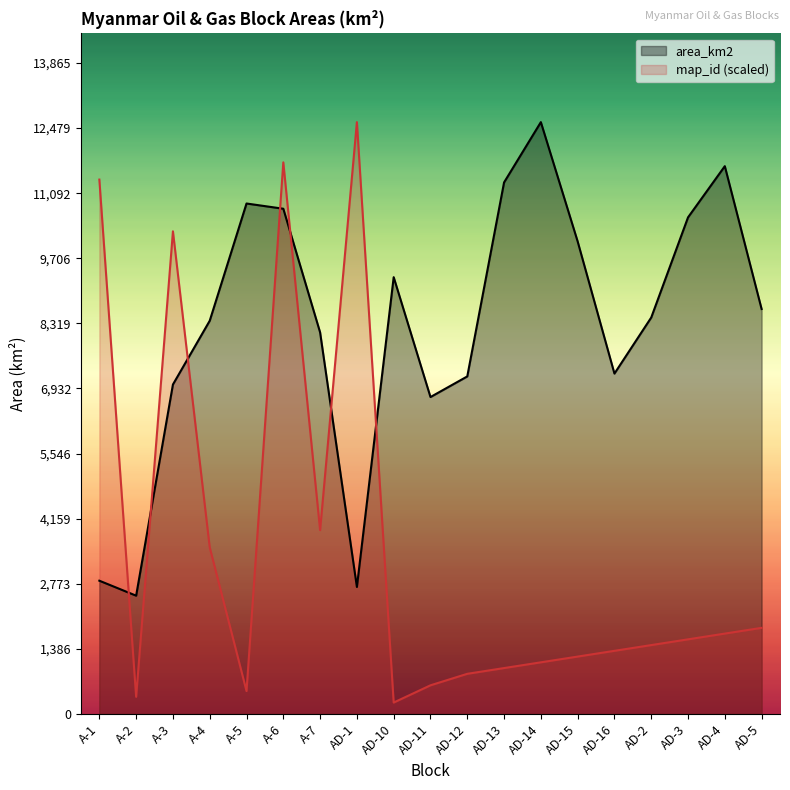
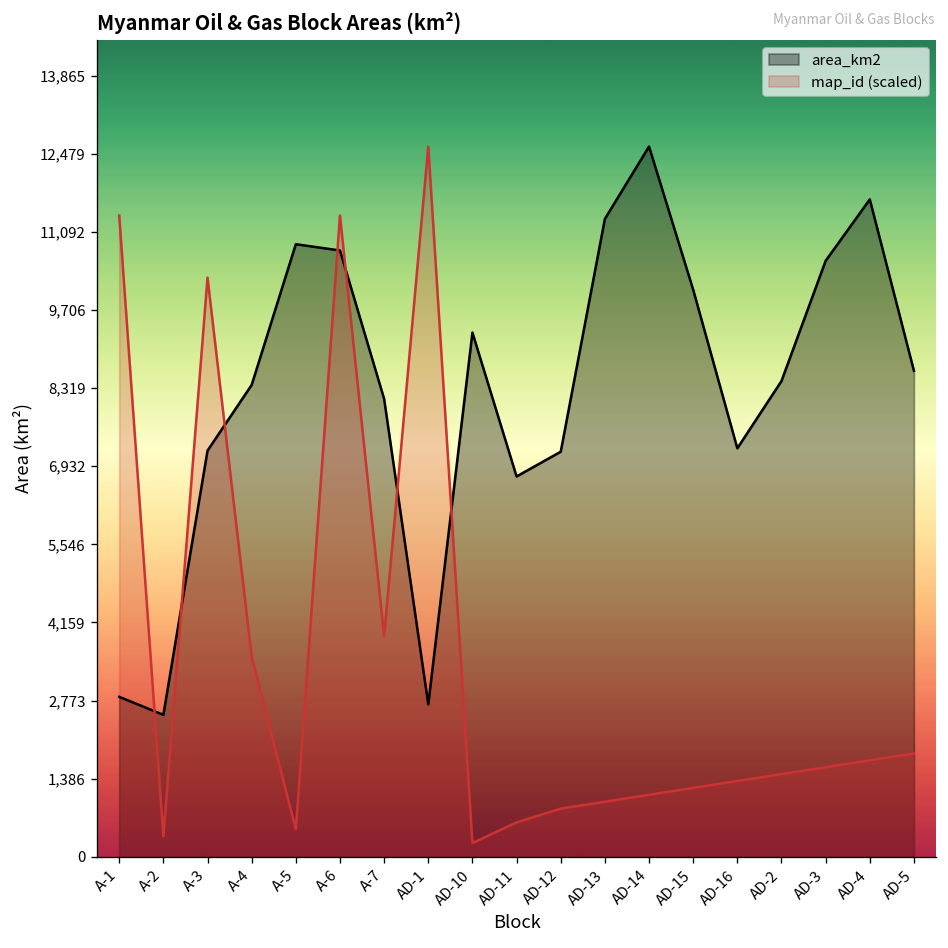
area_km2, A-3: 7,000 -> 7,200
map_id (scaled), A-6: 11,700 -> 11,400
